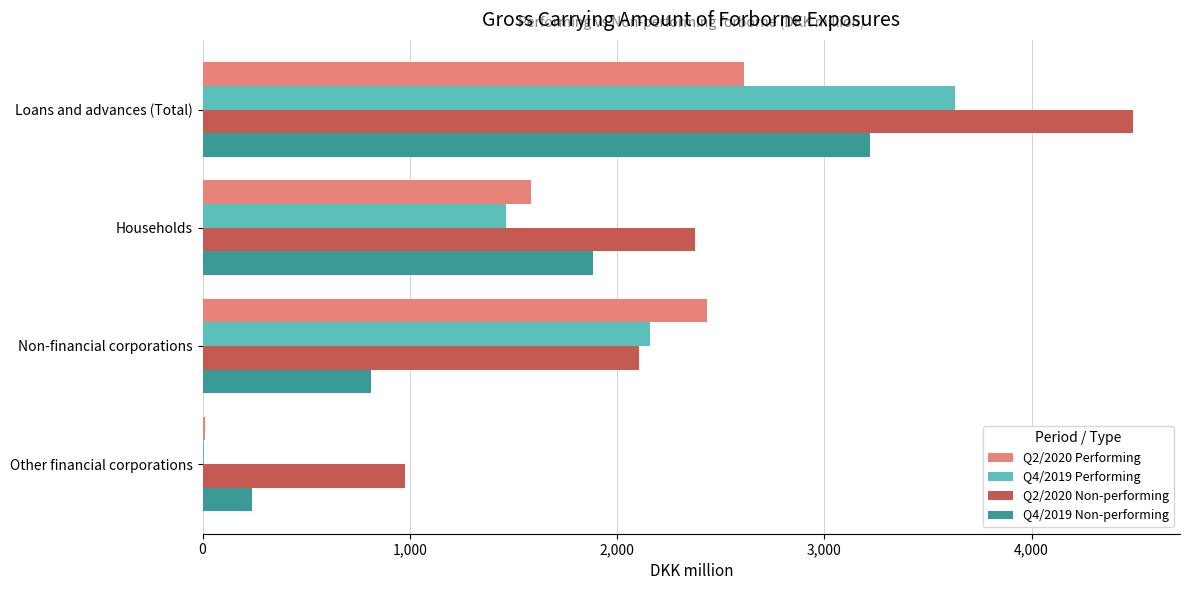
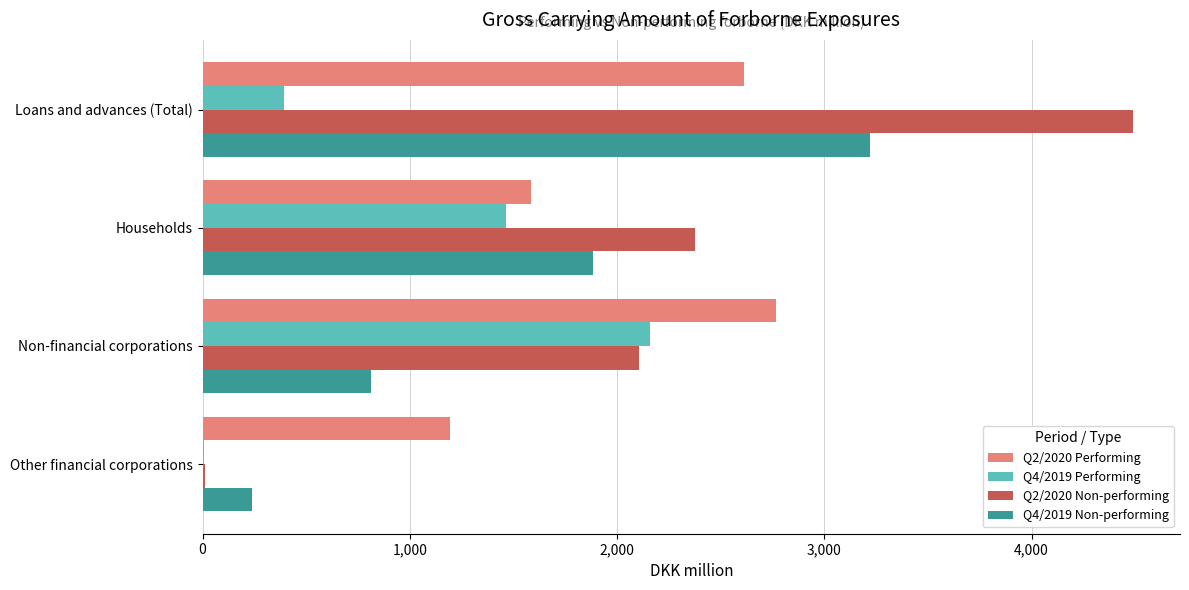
Q4/2019 Performing, Loans and advances (Total): 3,630 -> 390
Q2/2020 Performing, Non-financial corporations: 2,440 -> 2,770
Q2/2020 Performing, Other financial corporations: 10 -> 1,200
Q2/2020 Non-performing, Other financial corporations: 980 -> 10
